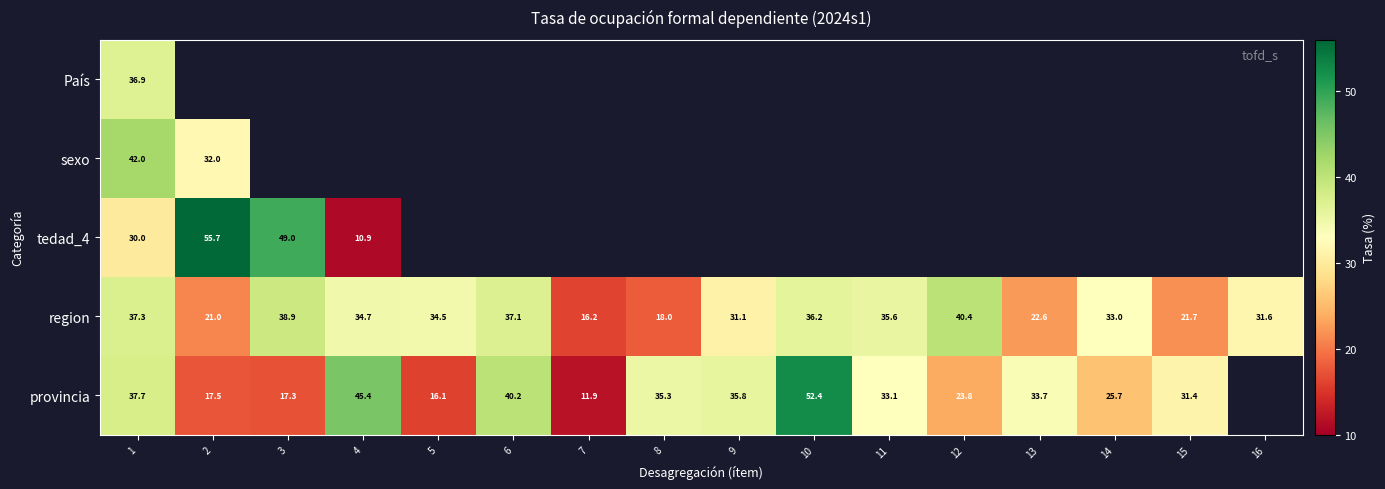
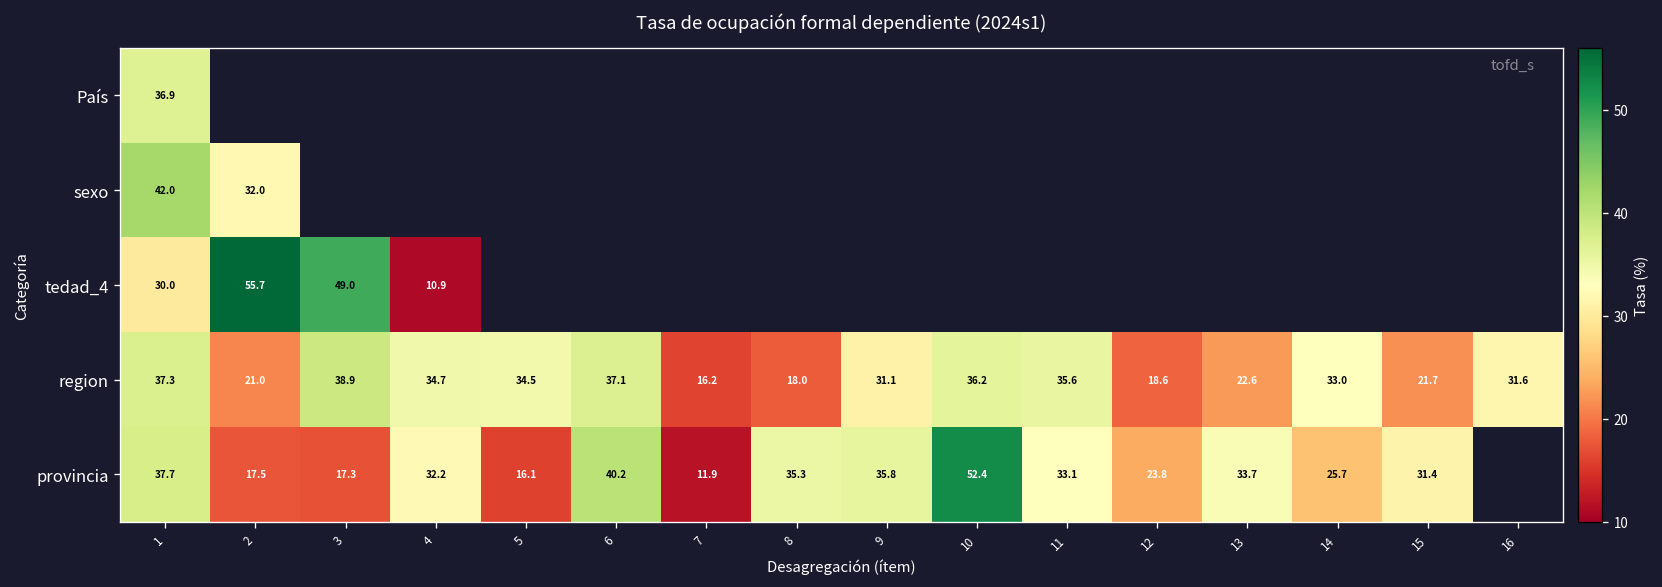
region, 12: 40.4 -> 18.6
provincia, 4: 45.4 -> 32.2
